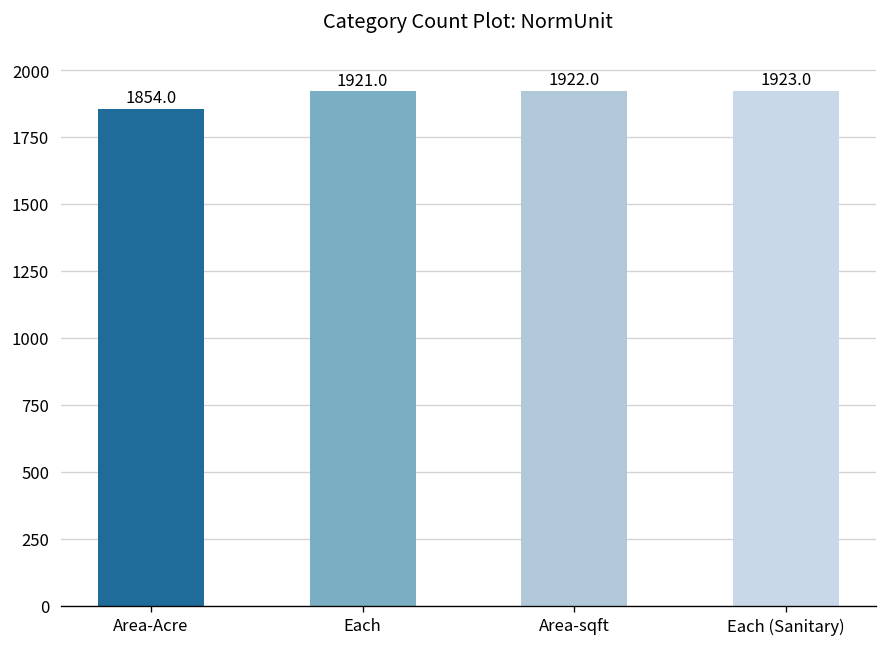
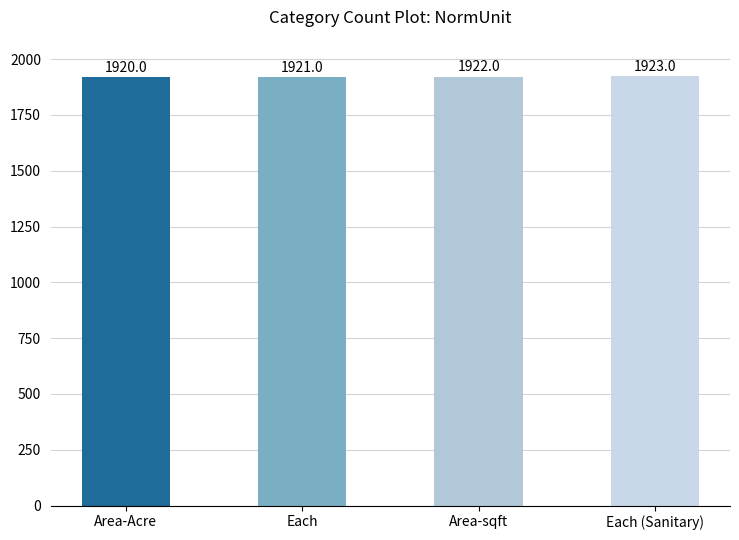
Area-Acre: 1854.0 -> 1920.0
